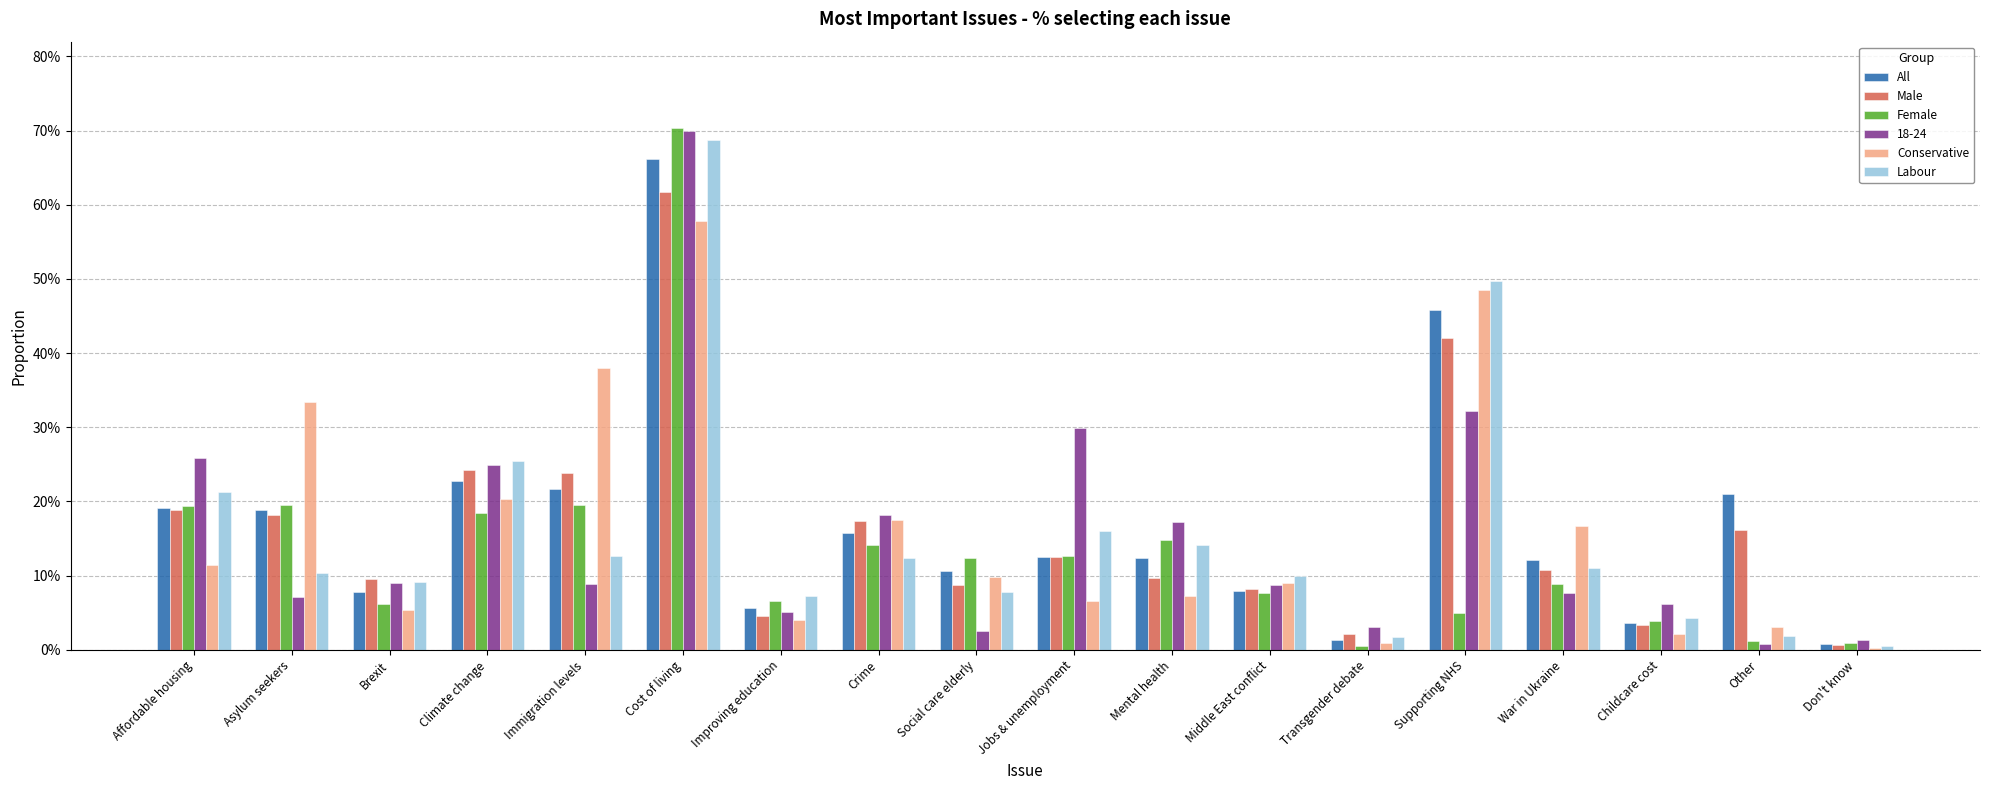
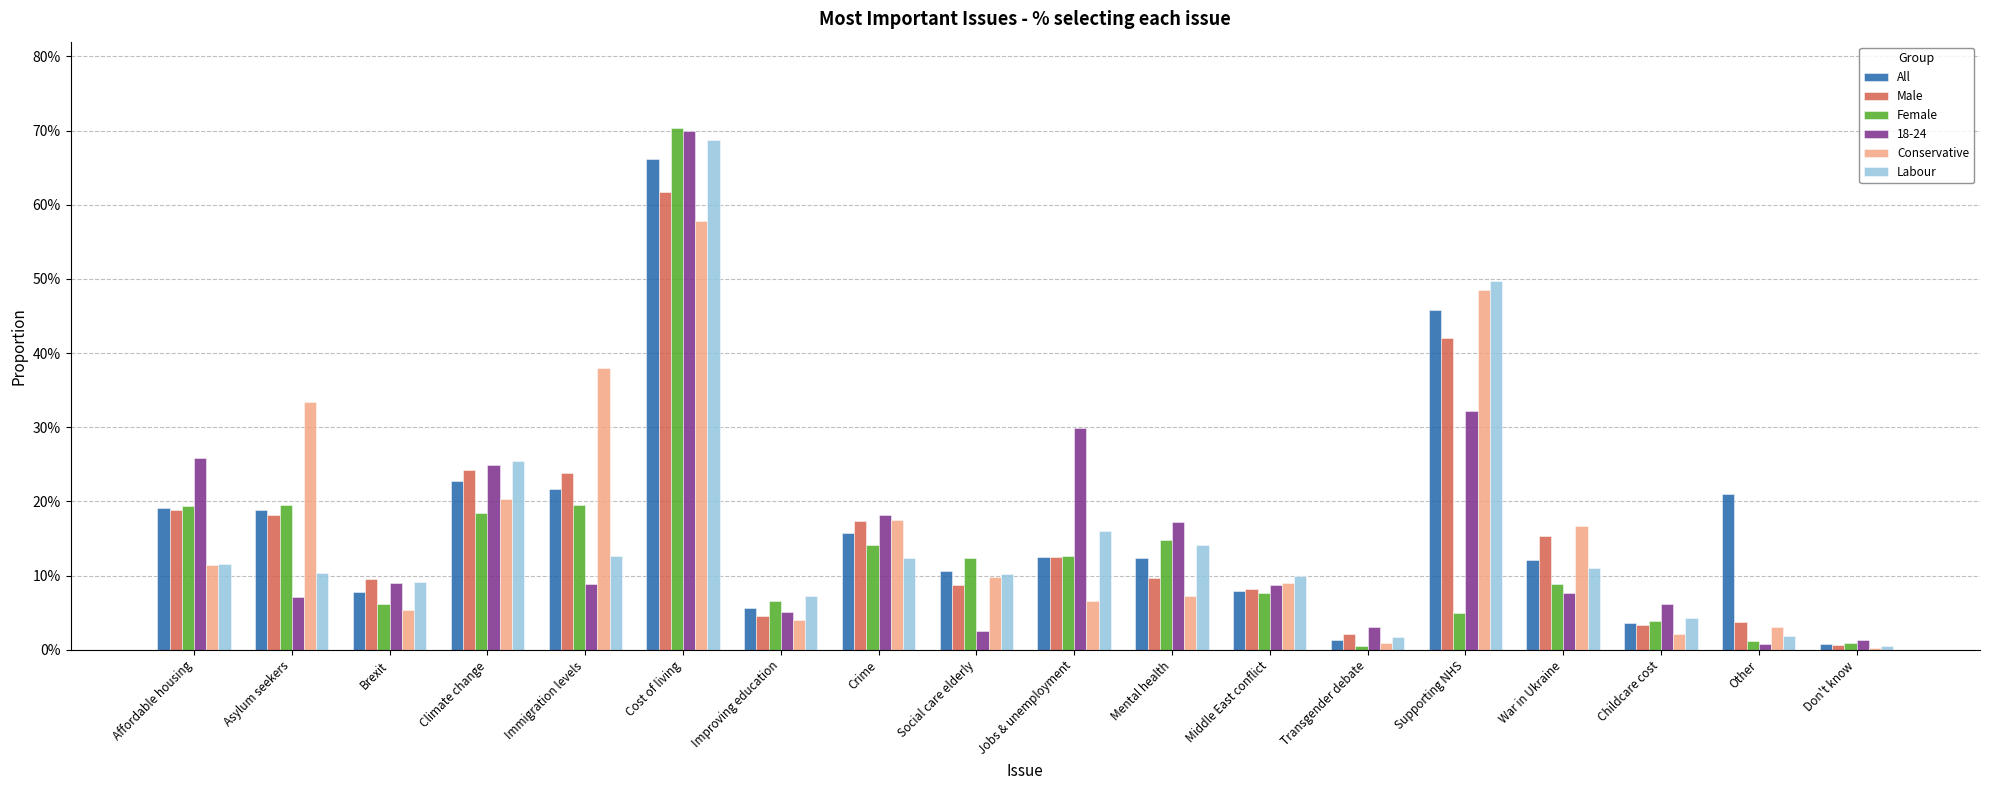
Labour, Affordable housing: 21% -> 12%
Labour, Social care elderly: 8% -> 10%
Male, War in Ukraine: 11% -> 15%
Male, Other: 16% -> 4%
